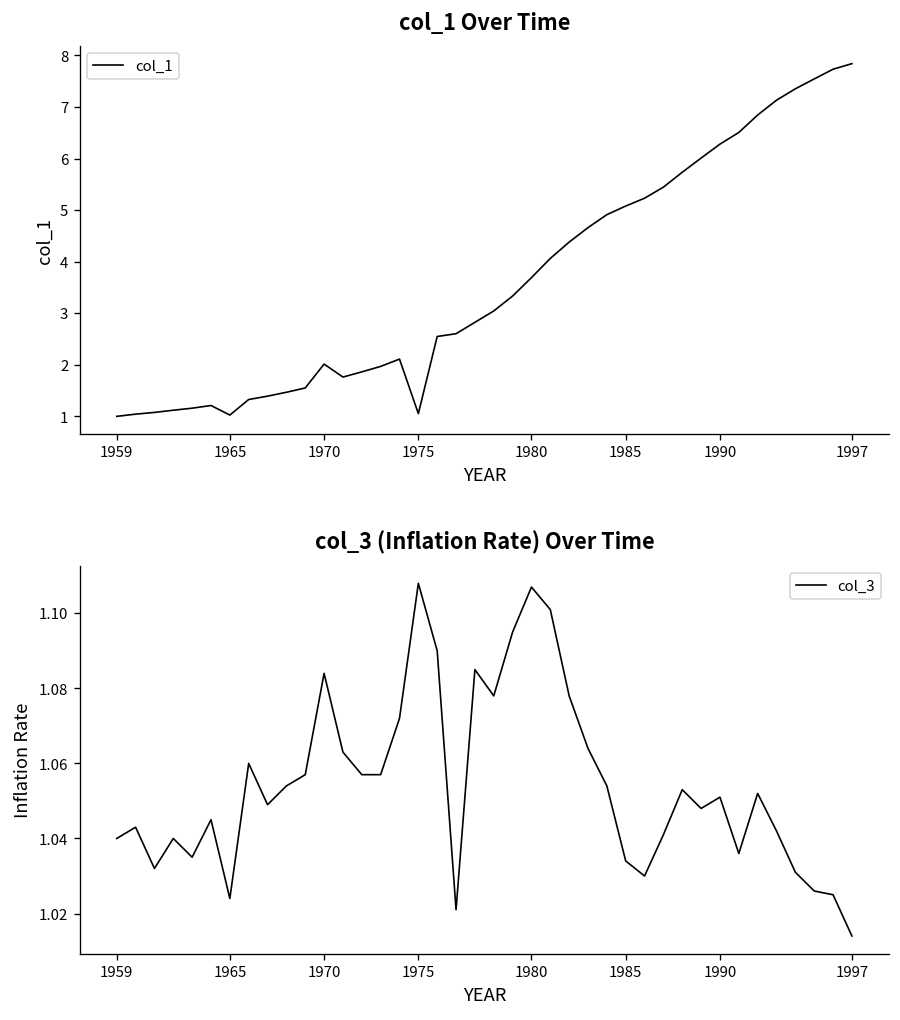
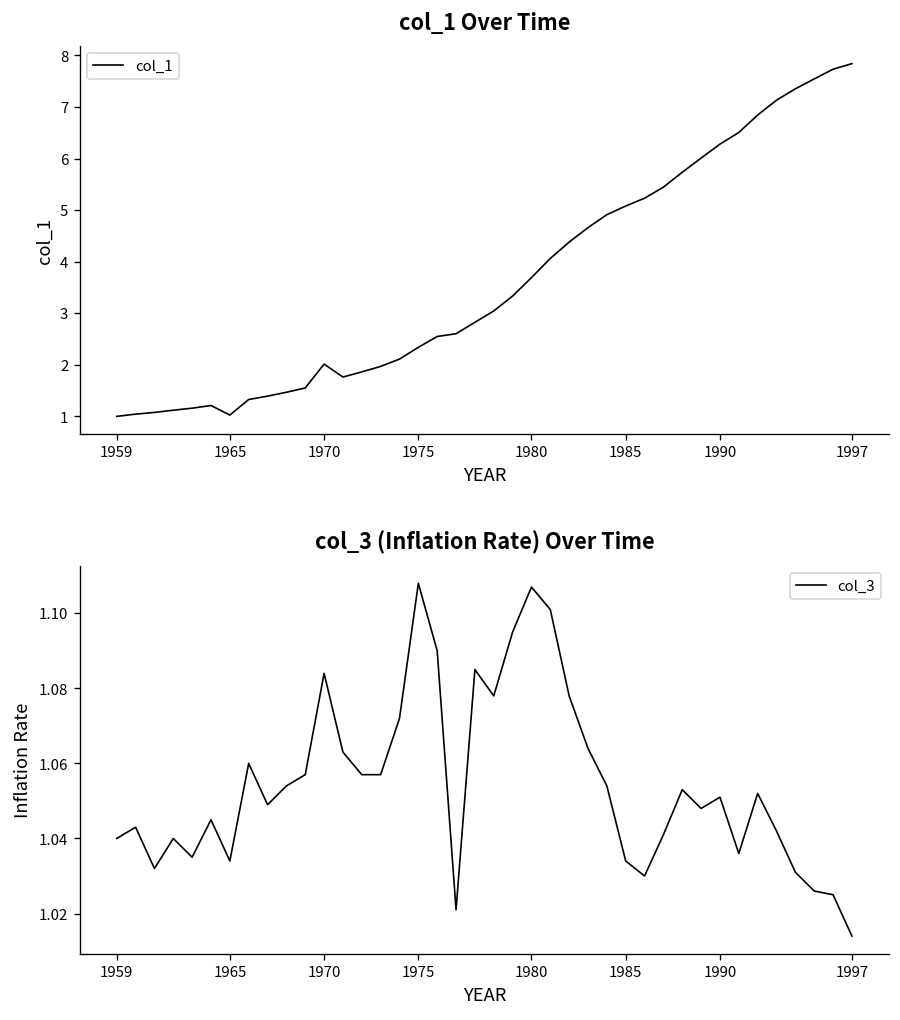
col_1 Over Time, 1975: 1.1 -> 2.3
col_3 (Inflation Rate) Over Time, 1965: 1.024 -> 1.034
